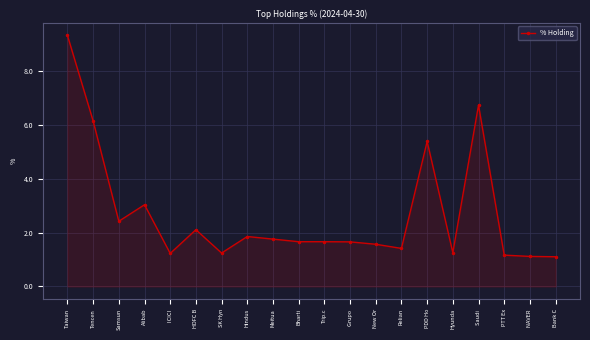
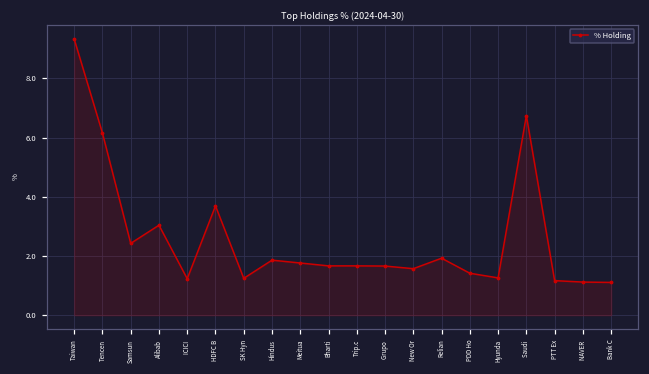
HDFC B: 2.1 -> 3.7
Relian: 1.4 -> 1.9
PDD Ho: 5.4 -> 1.4
